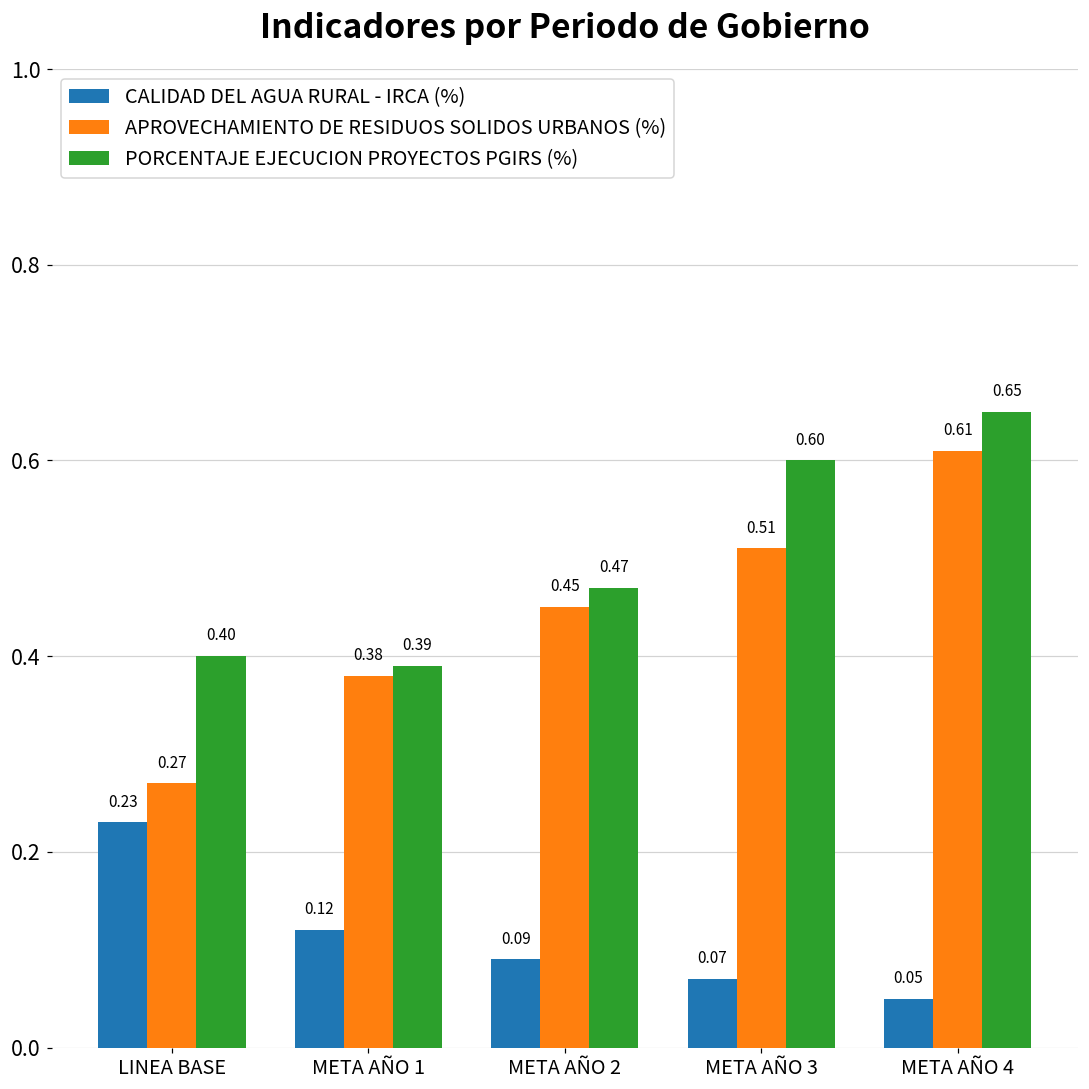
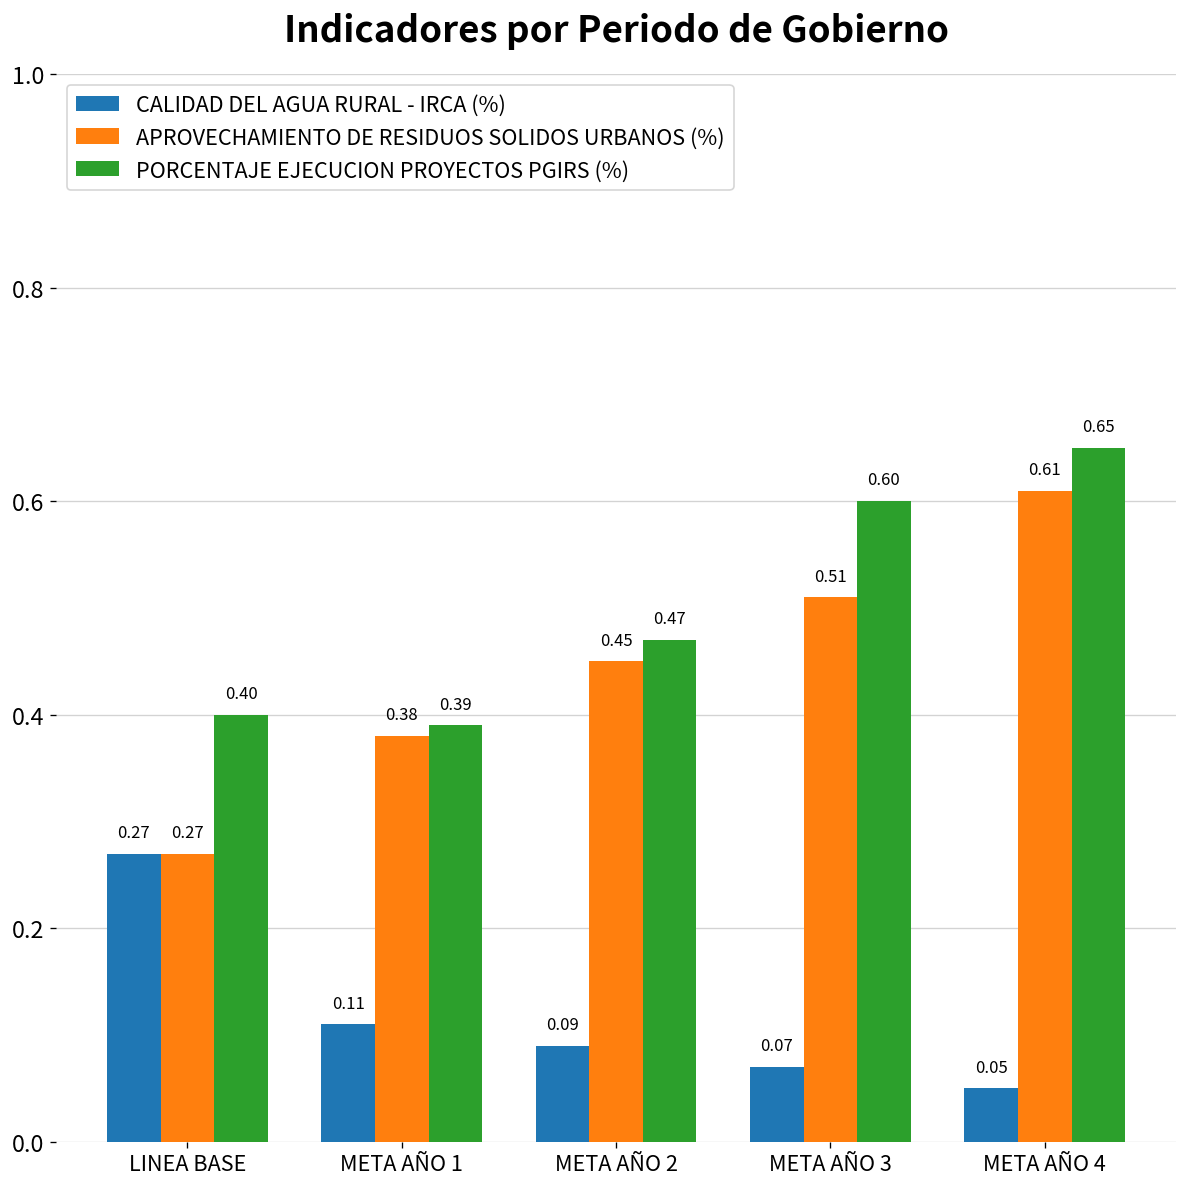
CALIDAD DEL AGUA RURAL - IRCA (%), LINEA BASE: 0.23 -> 0.27
CALIDAD DEL AGUA RURAL - IRCA (%), META AÑO 1: 0.12 -> 0.11
